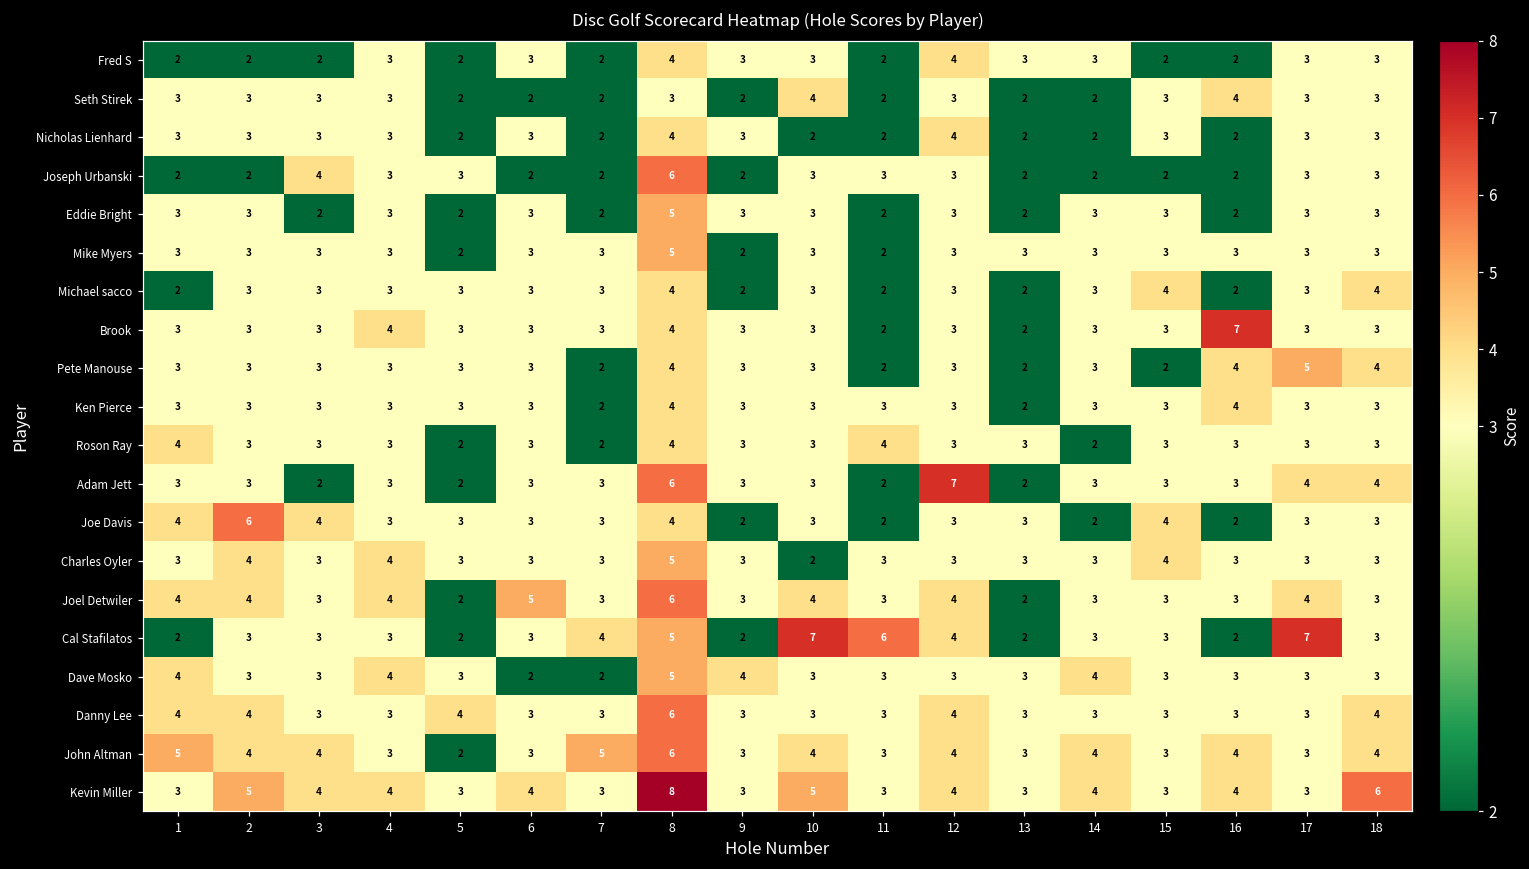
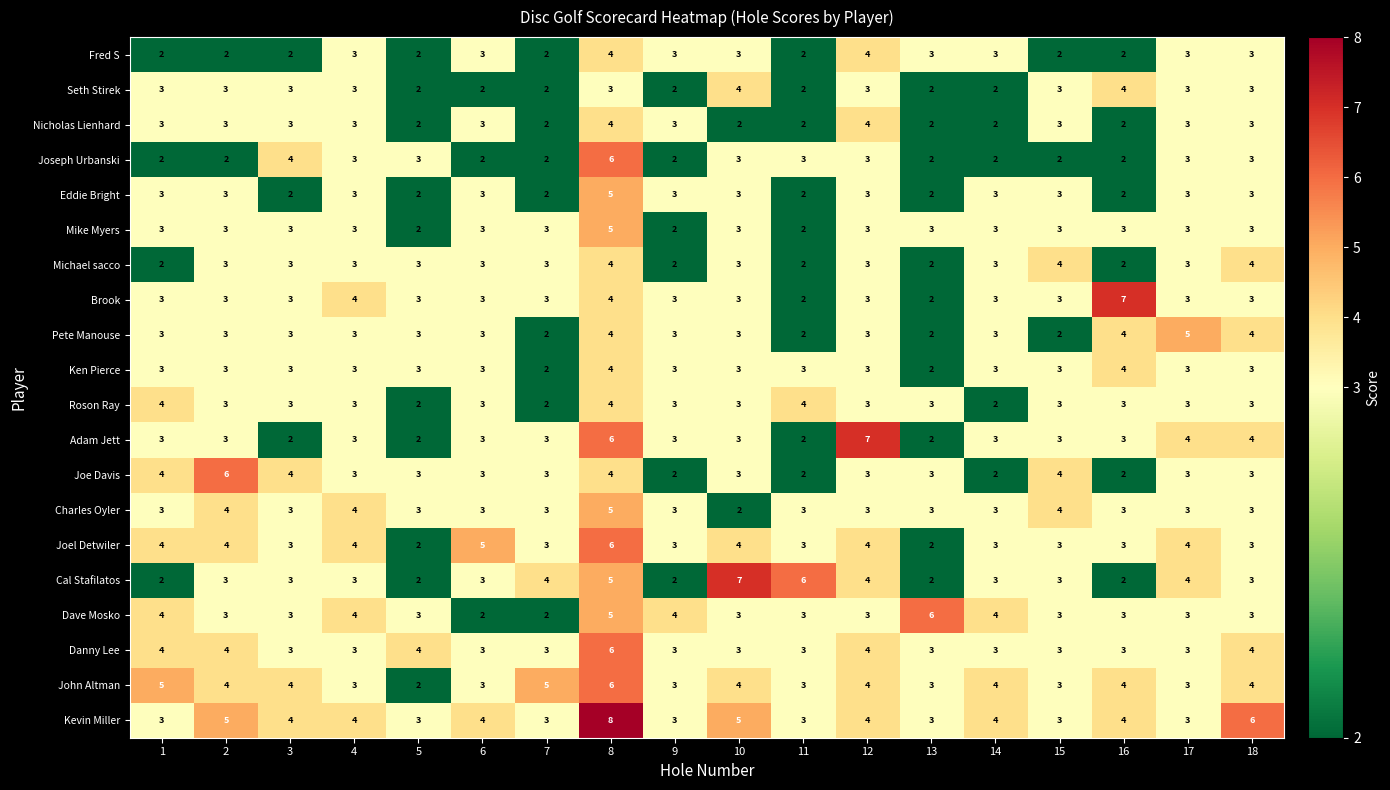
Cal Stafilatos, 17: 7 -> 4
Dave Mosko, 13: 3 -> 6
